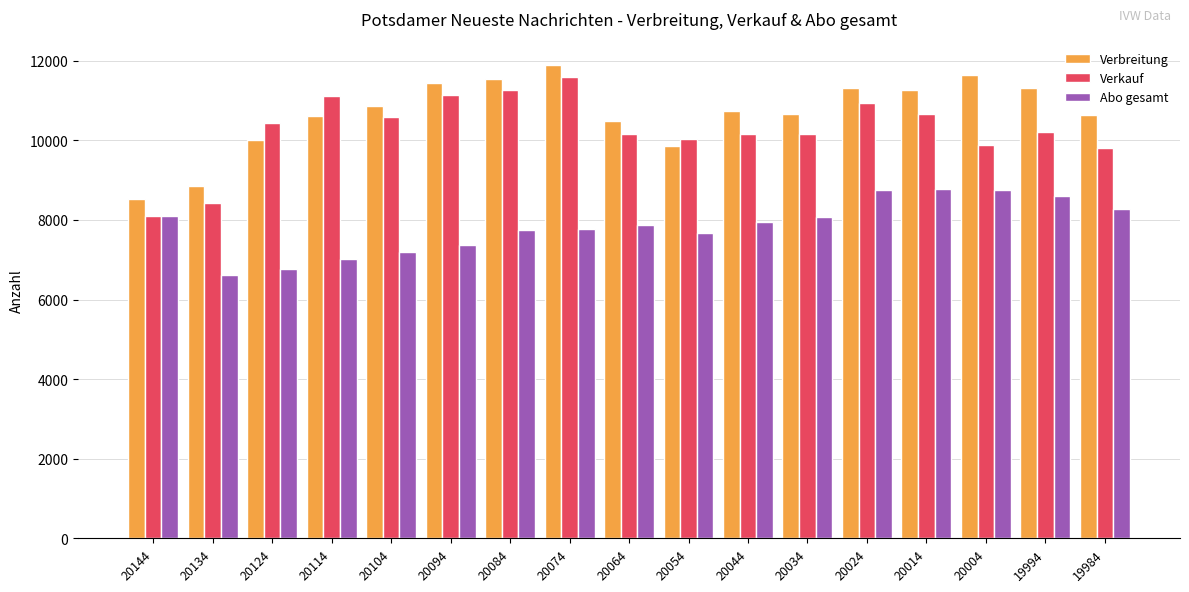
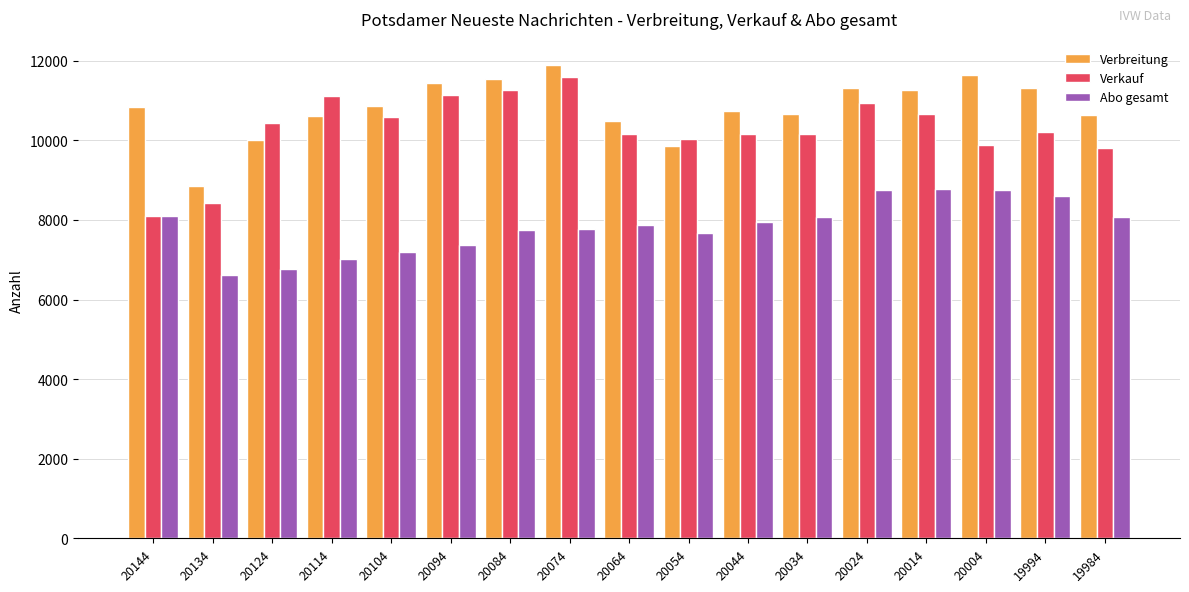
Verbreitung, 20144: 8500 -> 10800
Abo gesamt, 19984: 8300 -> 8100
